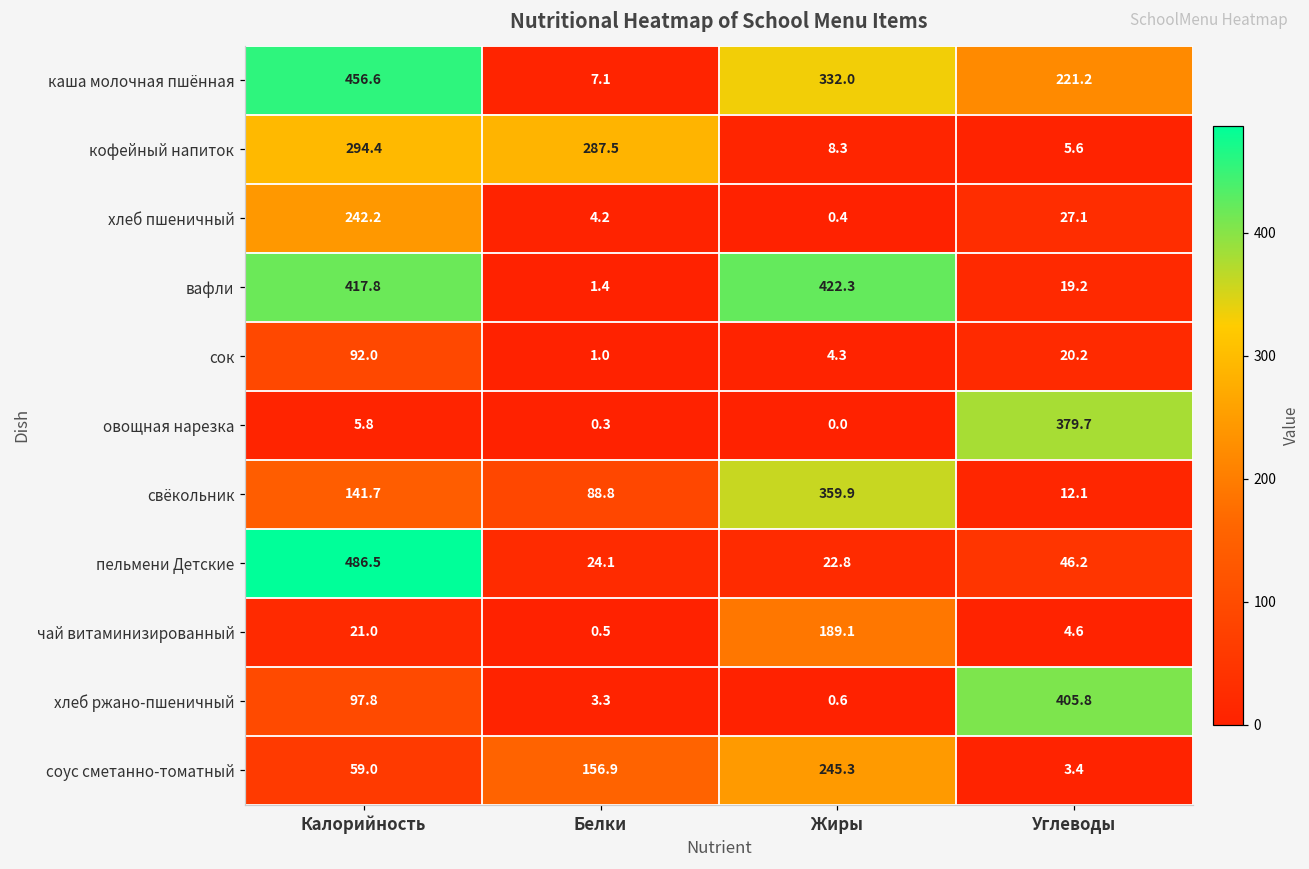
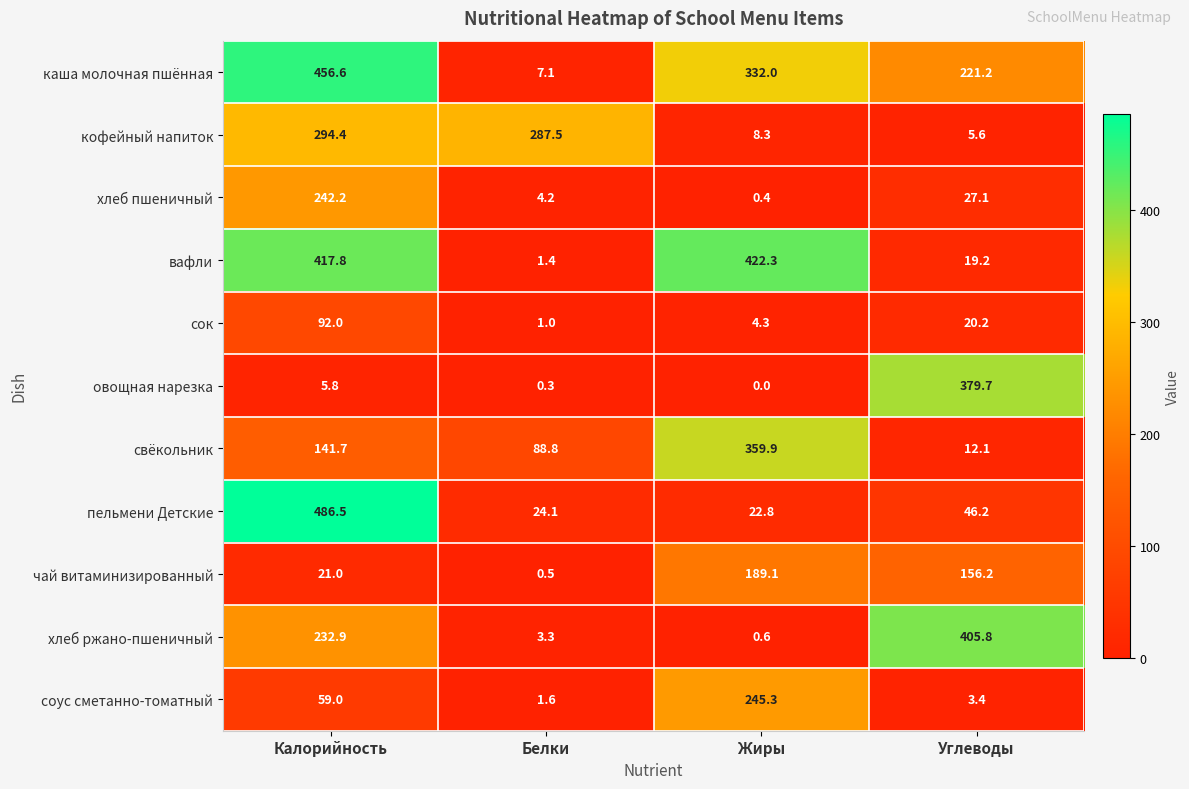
чай витаминизированный, Углеводы: 4.6 -> 156.2
хлеб ржано-пшеничный, Калорийность: 97.8 -> 232.9
соус сметанно-томатный, Белки: 156.9 -> 1.6
